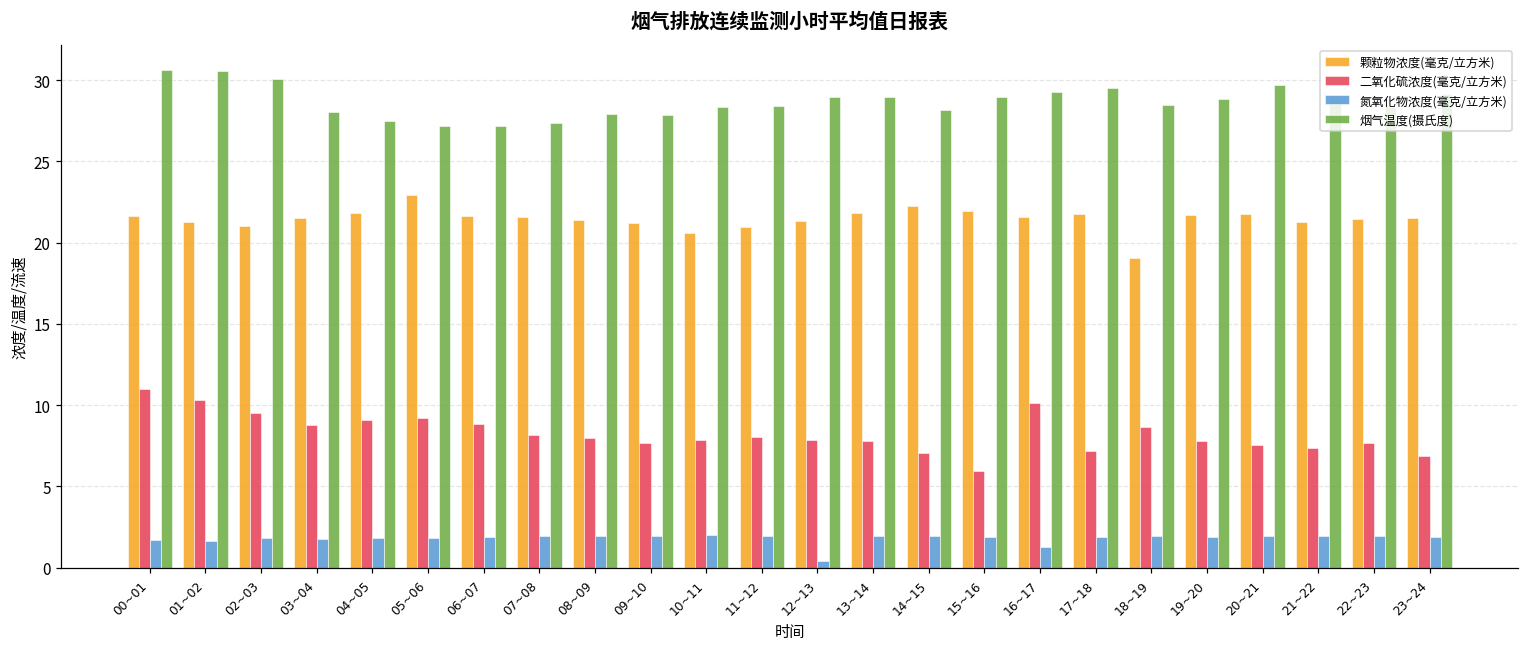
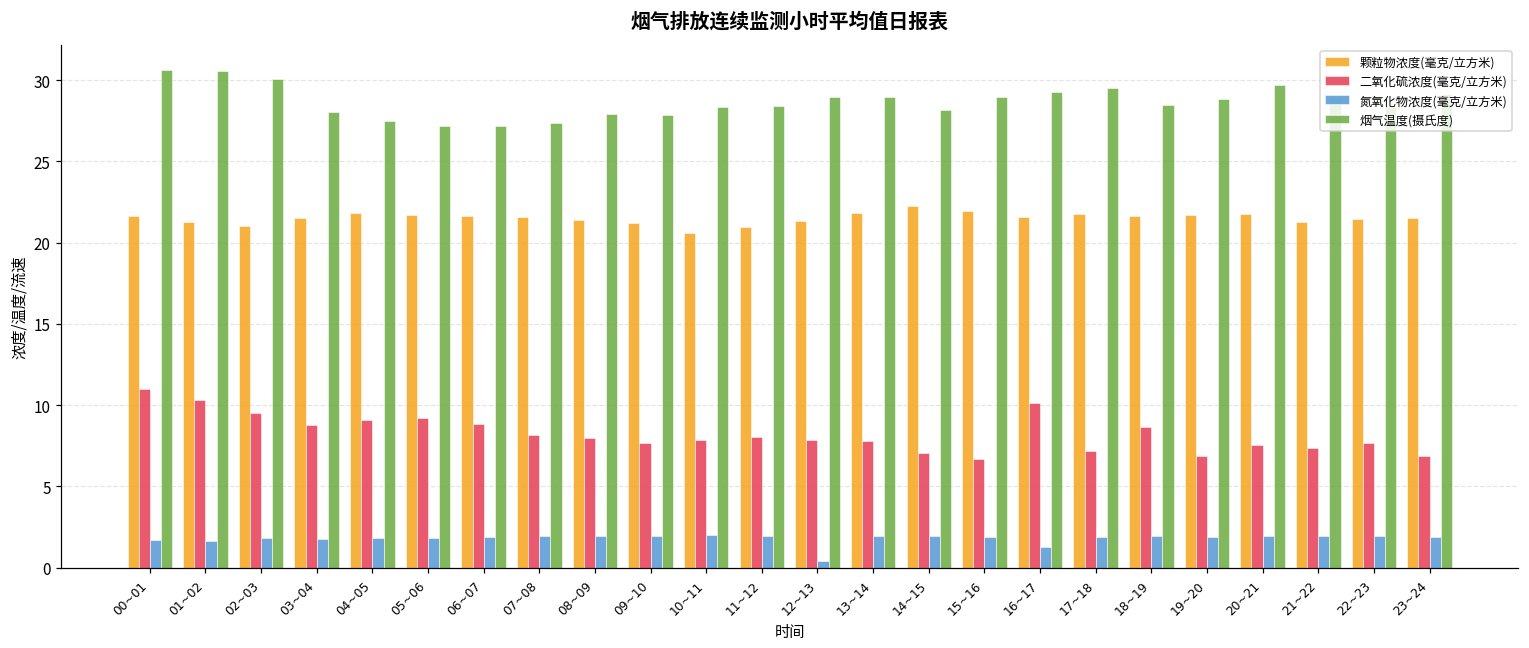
颗粒物浓度(毫克/立方米), 05~06: 23.0 -> 21.7
二氧化硫浓度(毫克/立方米), 15~16: 6.0 -> 6.7
颗粒物浓度(毫克/立方米), 18~19: 19.1 -> 21.6
二氧化硫浓度(毫克/立方米), 19~20: 7.8 -> 6.9
